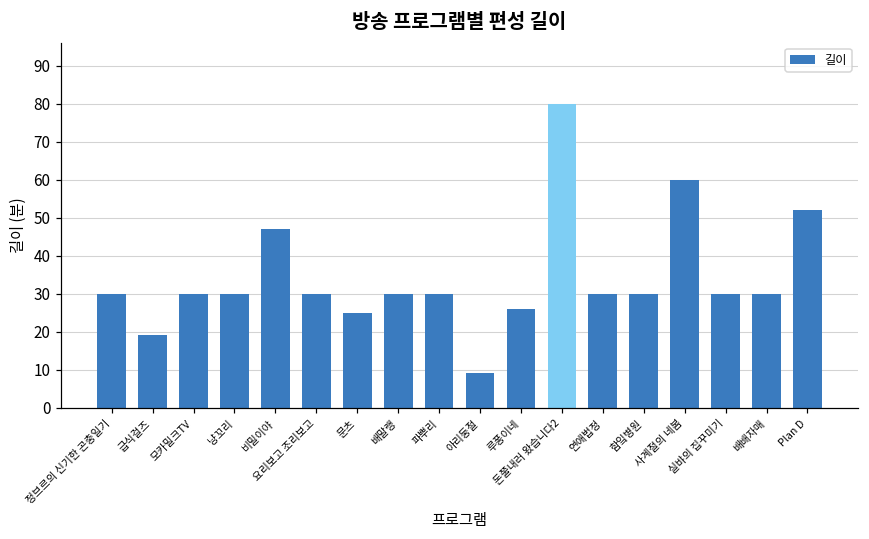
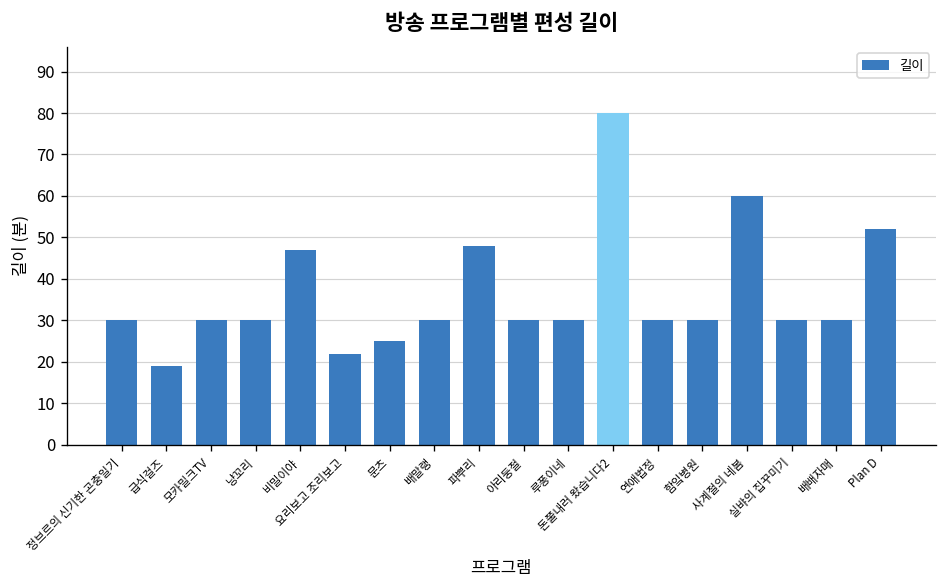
요리보고 조리보고: 30 -> 22
파뿌리: 30 -> 48
아리둥절: 9 -> 30
루퐁이네: 26 -> 30
